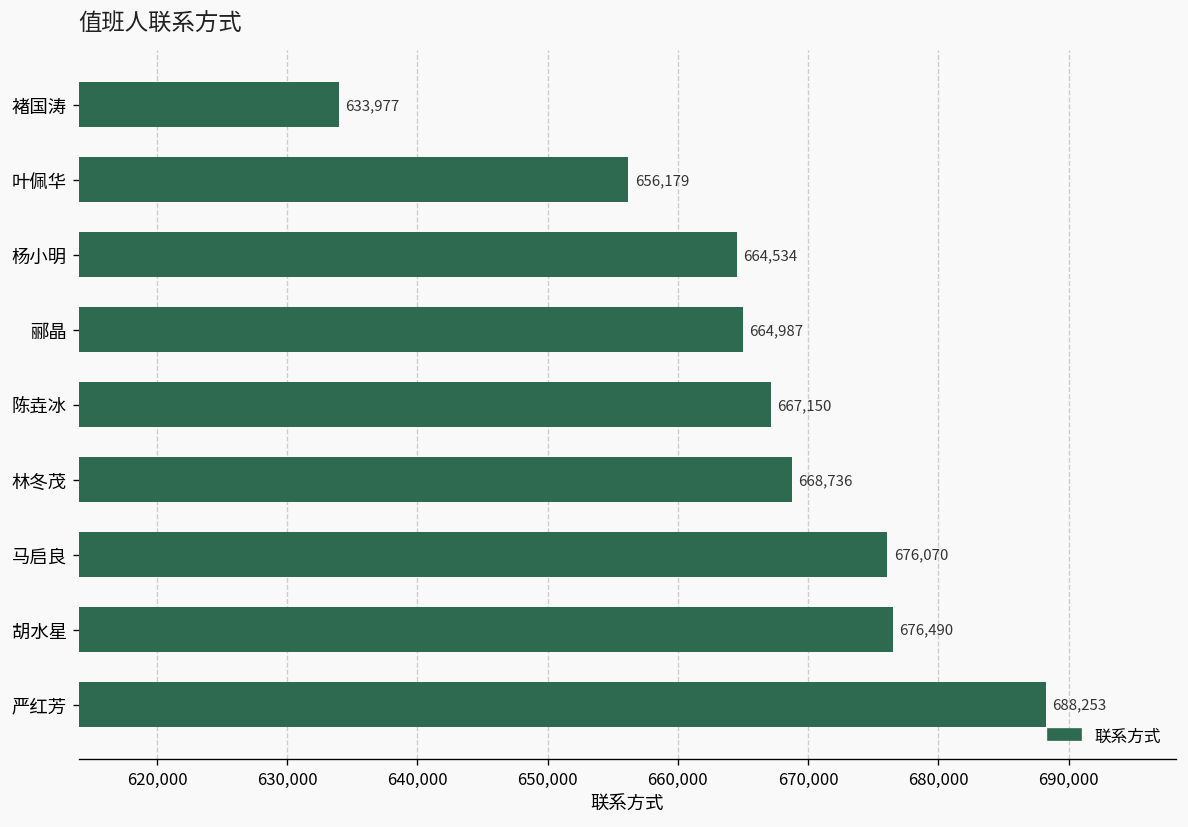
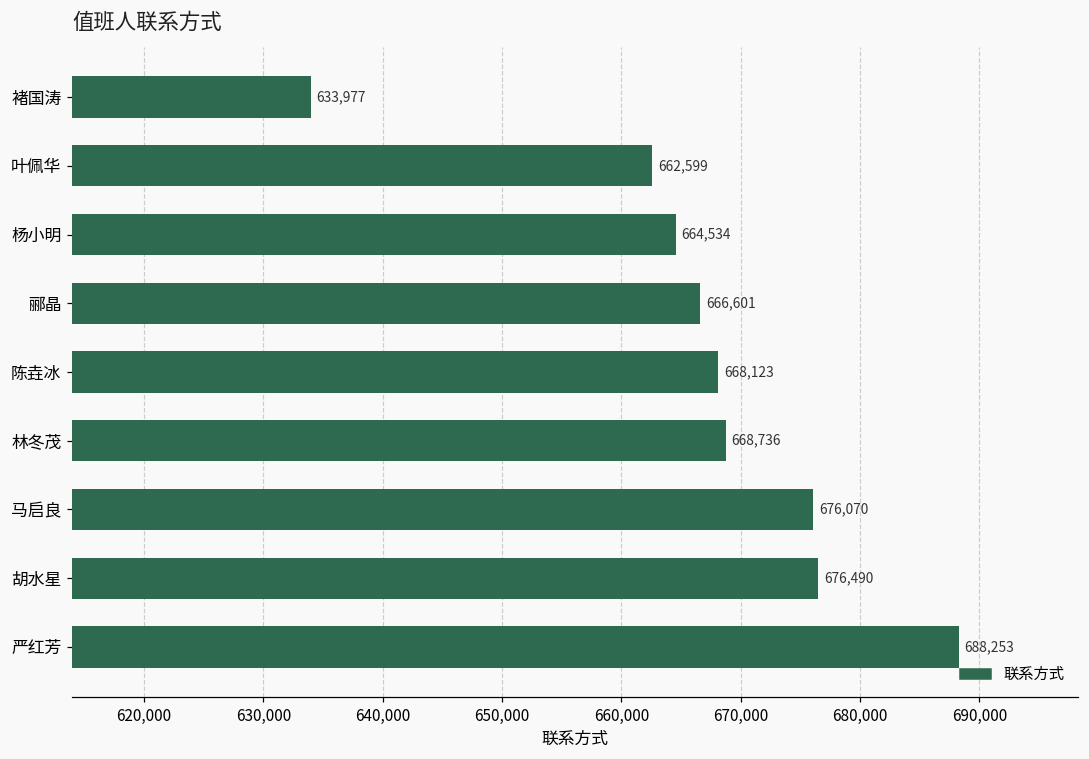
叶佩华: 656,179 -> 662,599
郦晶: 664,987 -> 666,601
陈垚冰: 667,150 -> 668,123
